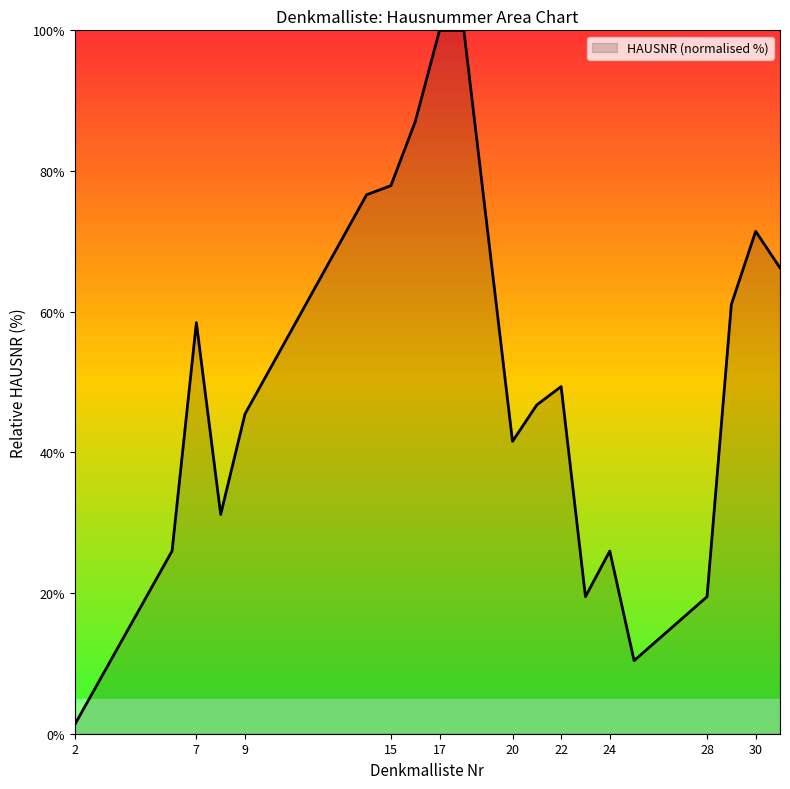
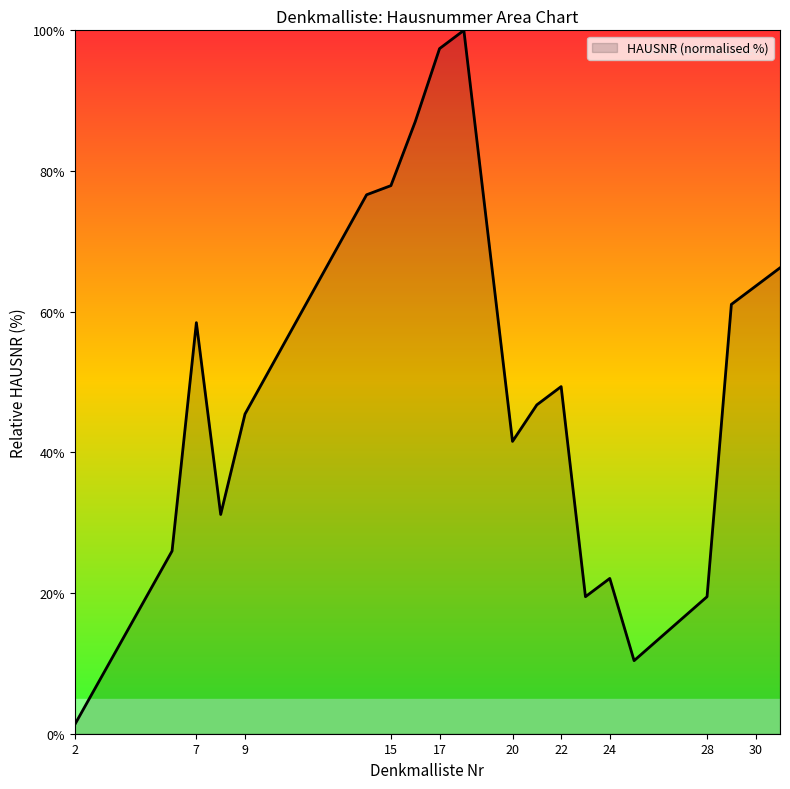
17: 100% -> 97%
24: 26% -> 22%
30: 71% -> 64%
